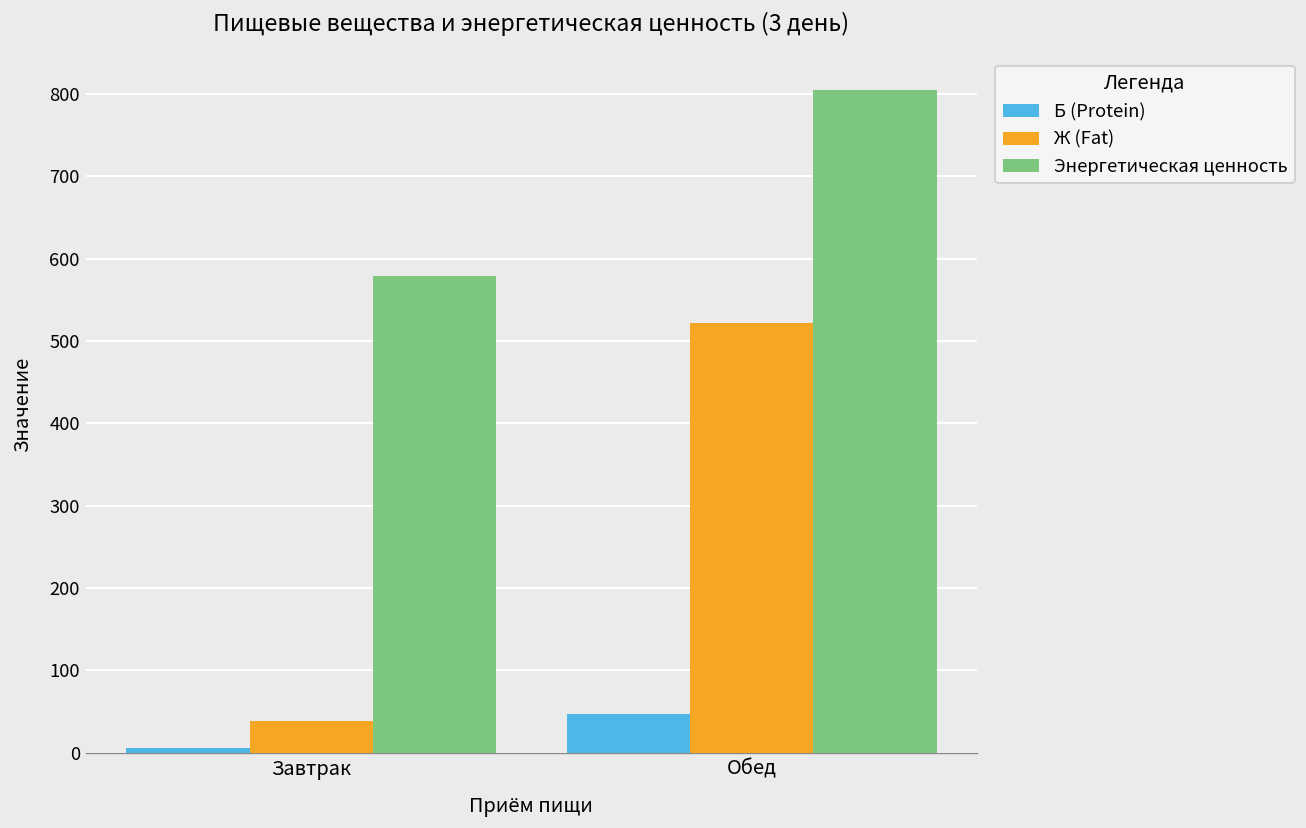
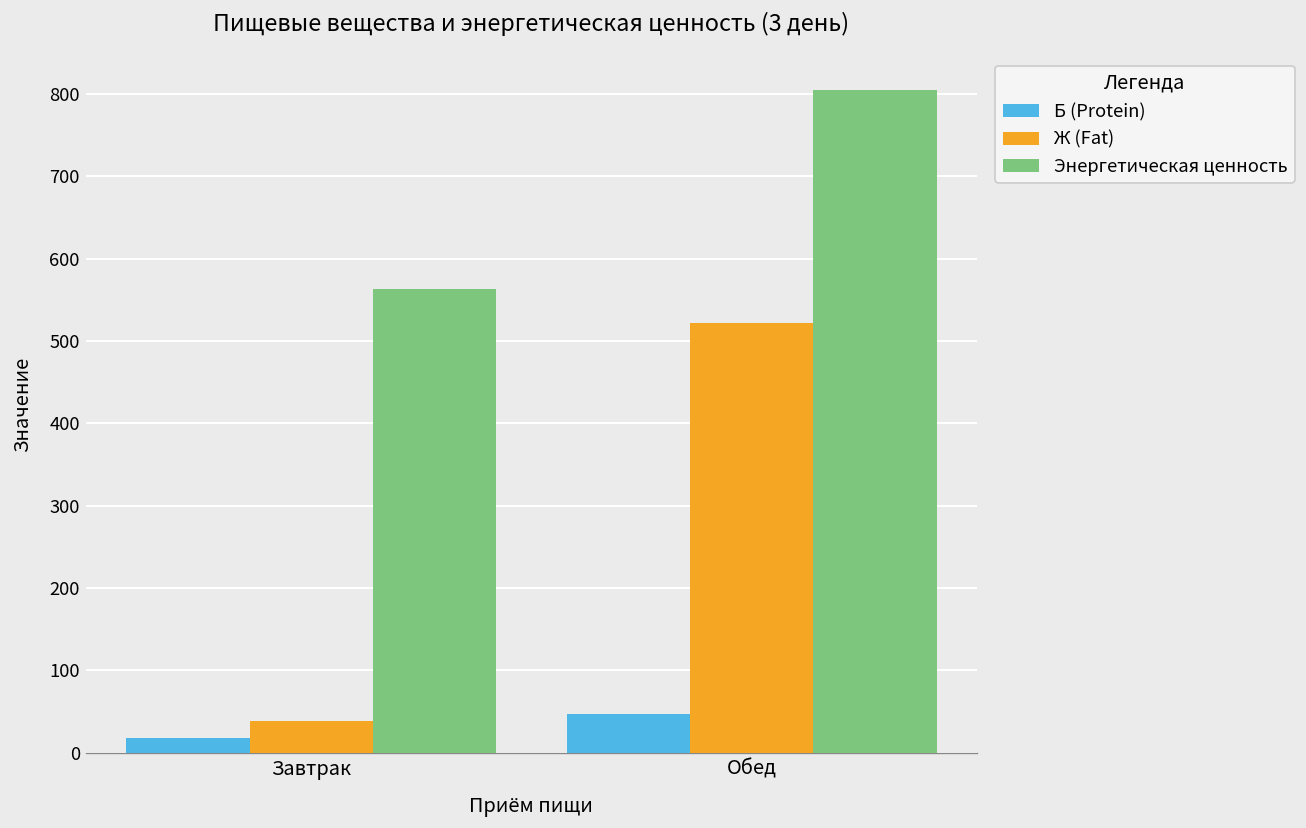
Б (Protein), Завтрак: 10 -> 20
Энергетическая ценность, Завтрак: 580 -> 560
